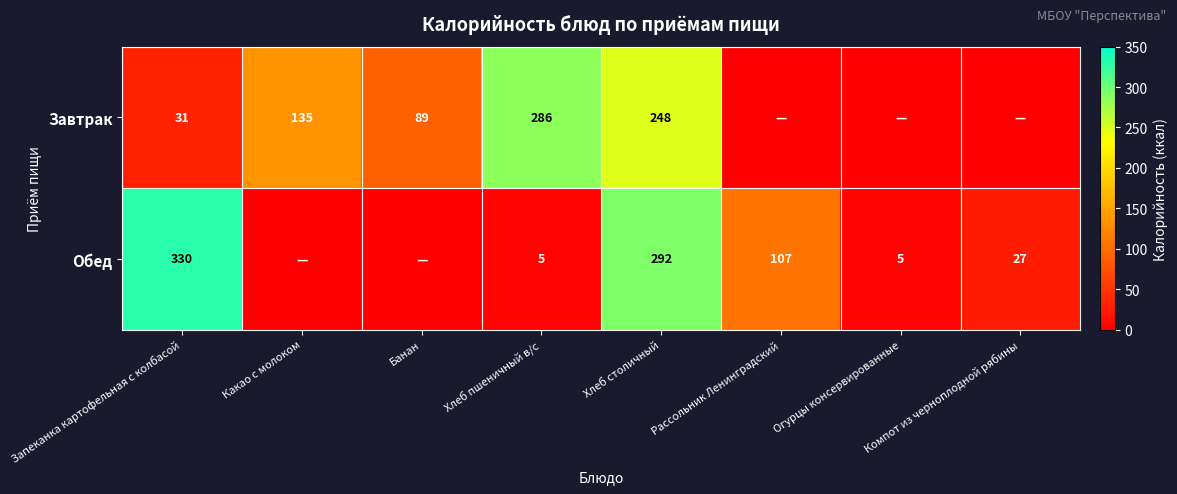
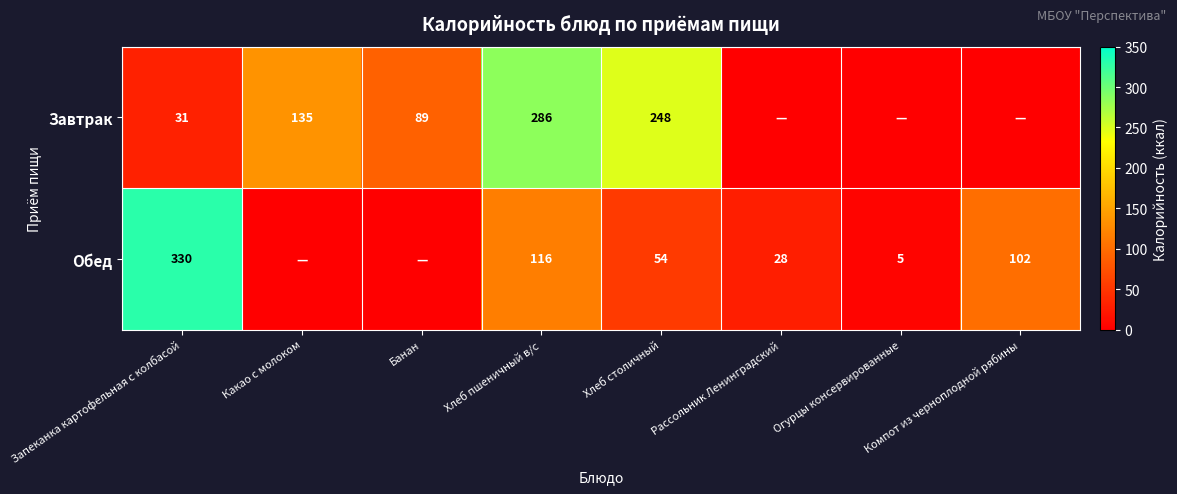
Обед, Хлеб пшеничный в/с: 5 -> 116
Обед, Хлеб столичный: 292 -> 54
Обед, Рассольник Ленинградский: 107 -> 28
Обед, Компот из черноплодной рябины: 27 -> 102
